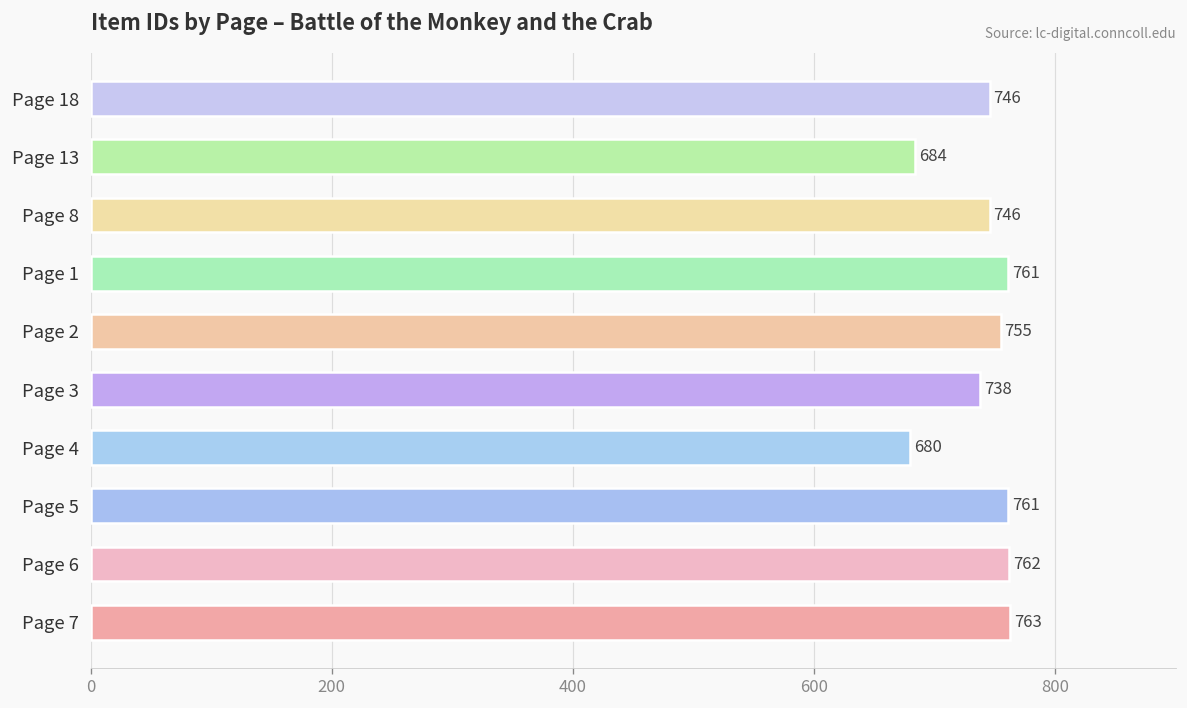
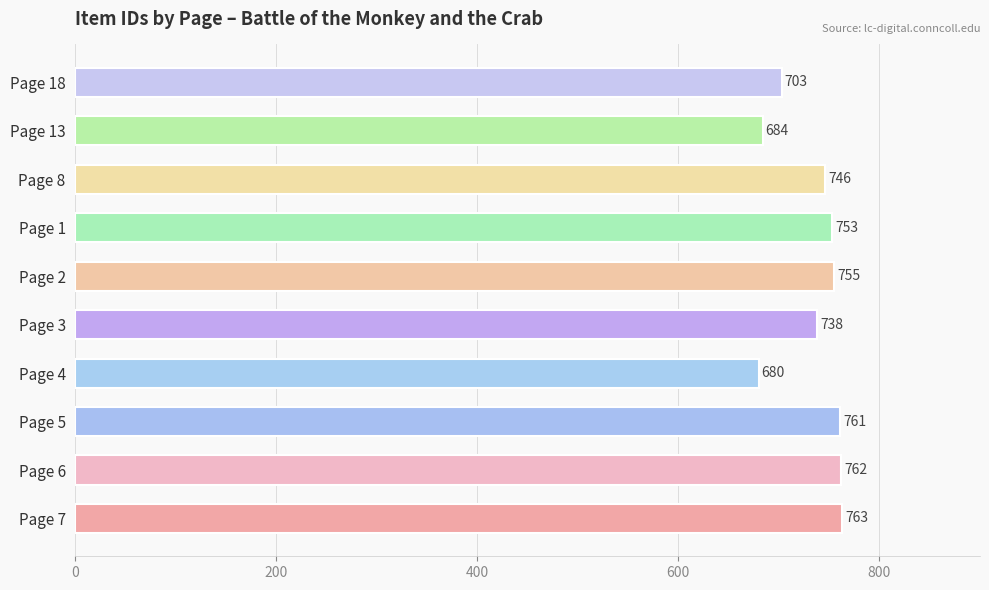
Page 18: 746 -> 703
Page 1: 761 -> 753
